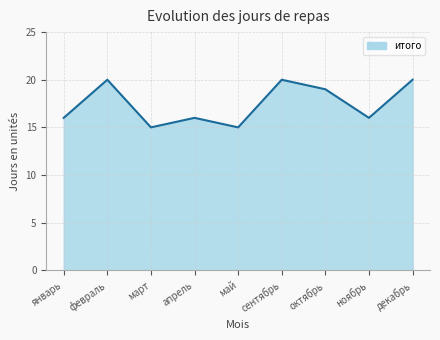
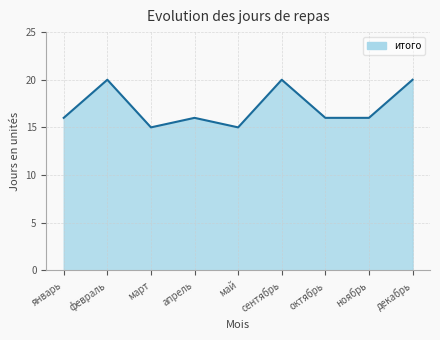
октябрь: 19 -> 16
